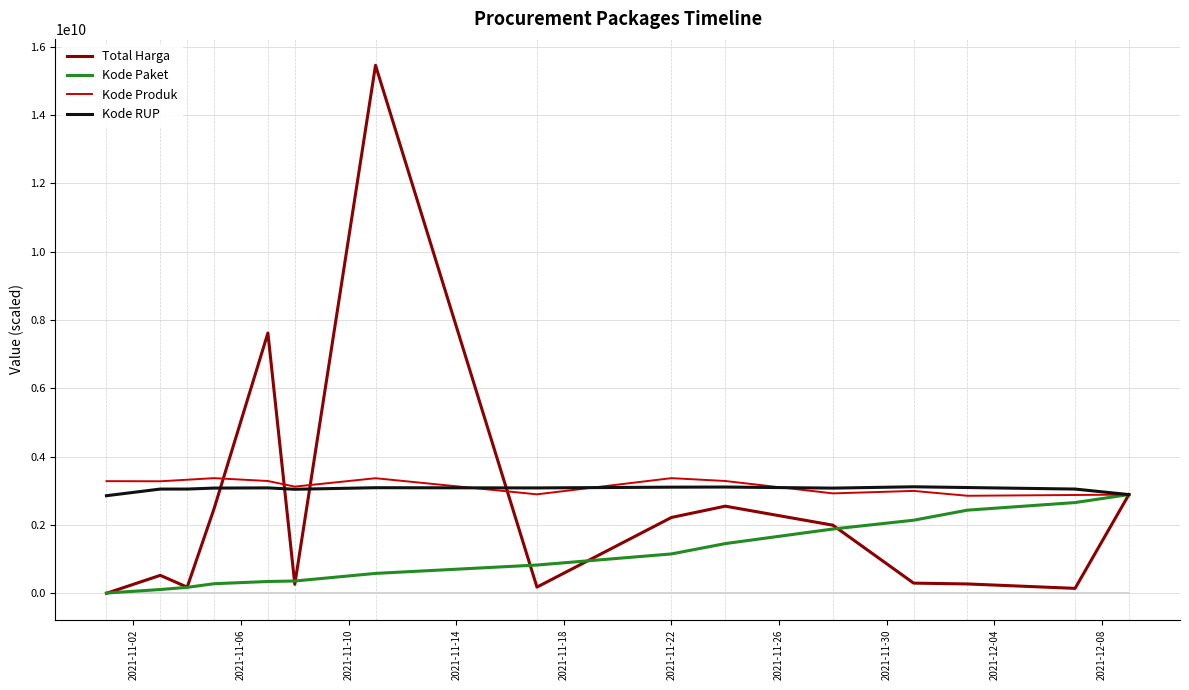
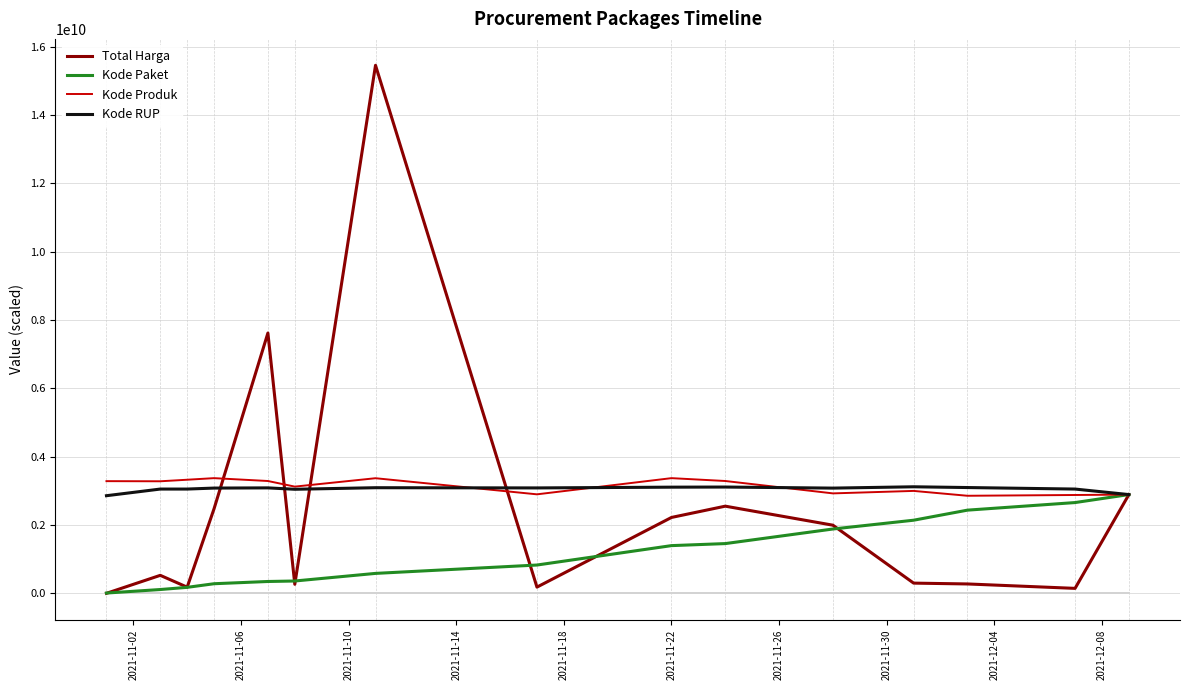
Kode Paket, 2021-11-22: 1200000000 -> 1400000000
